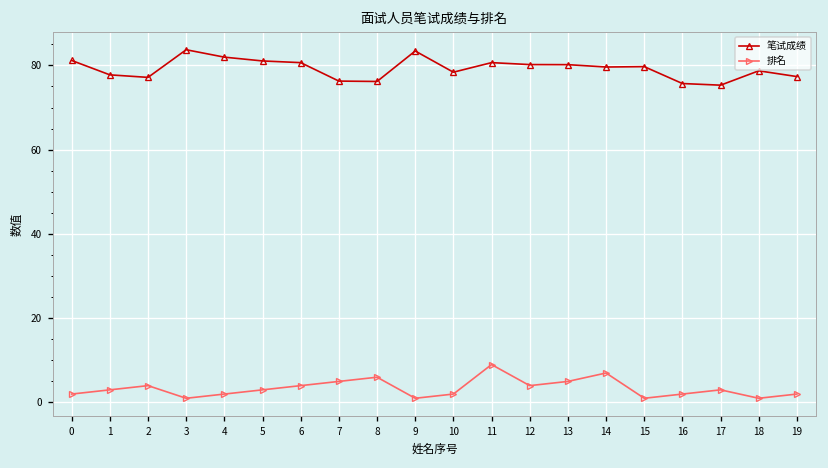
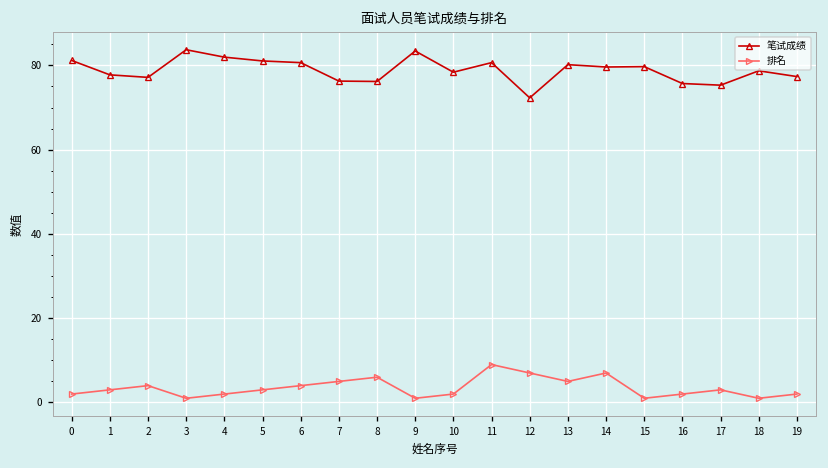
笔试成绩, 12: 80 -> 72
排名, 12: 4 -> 7
